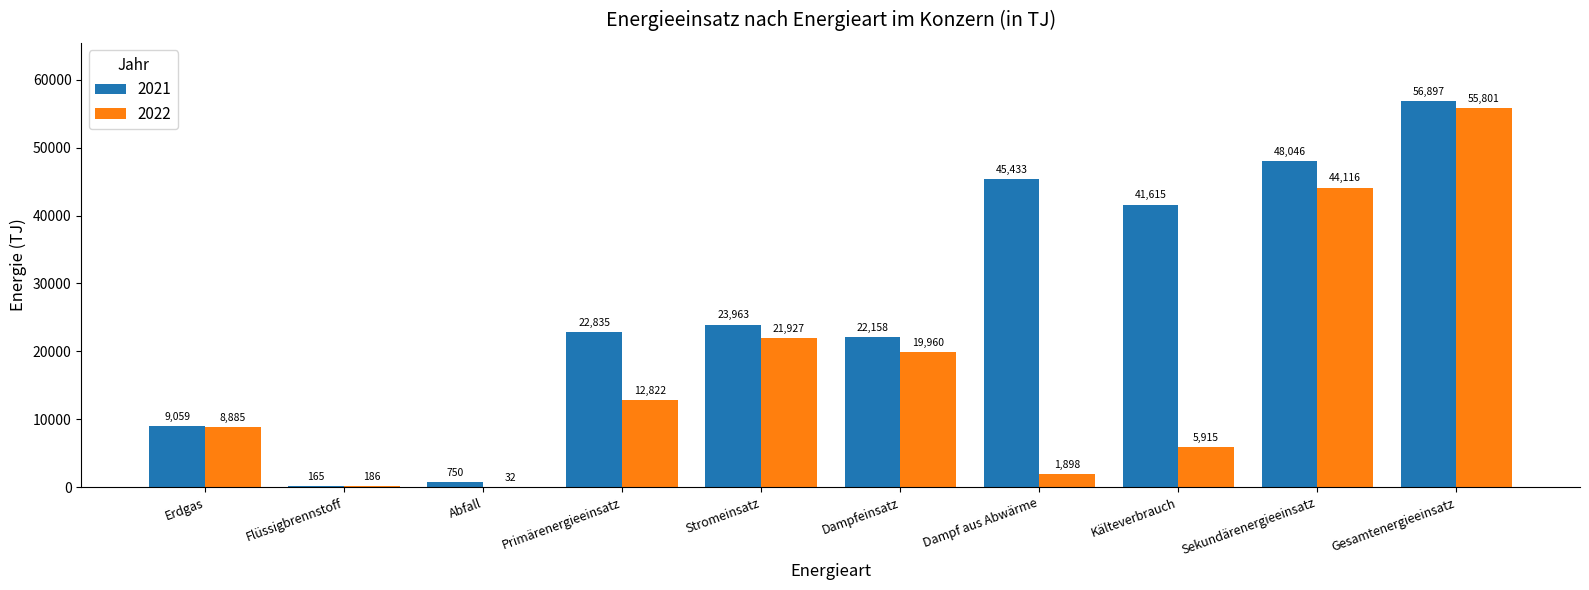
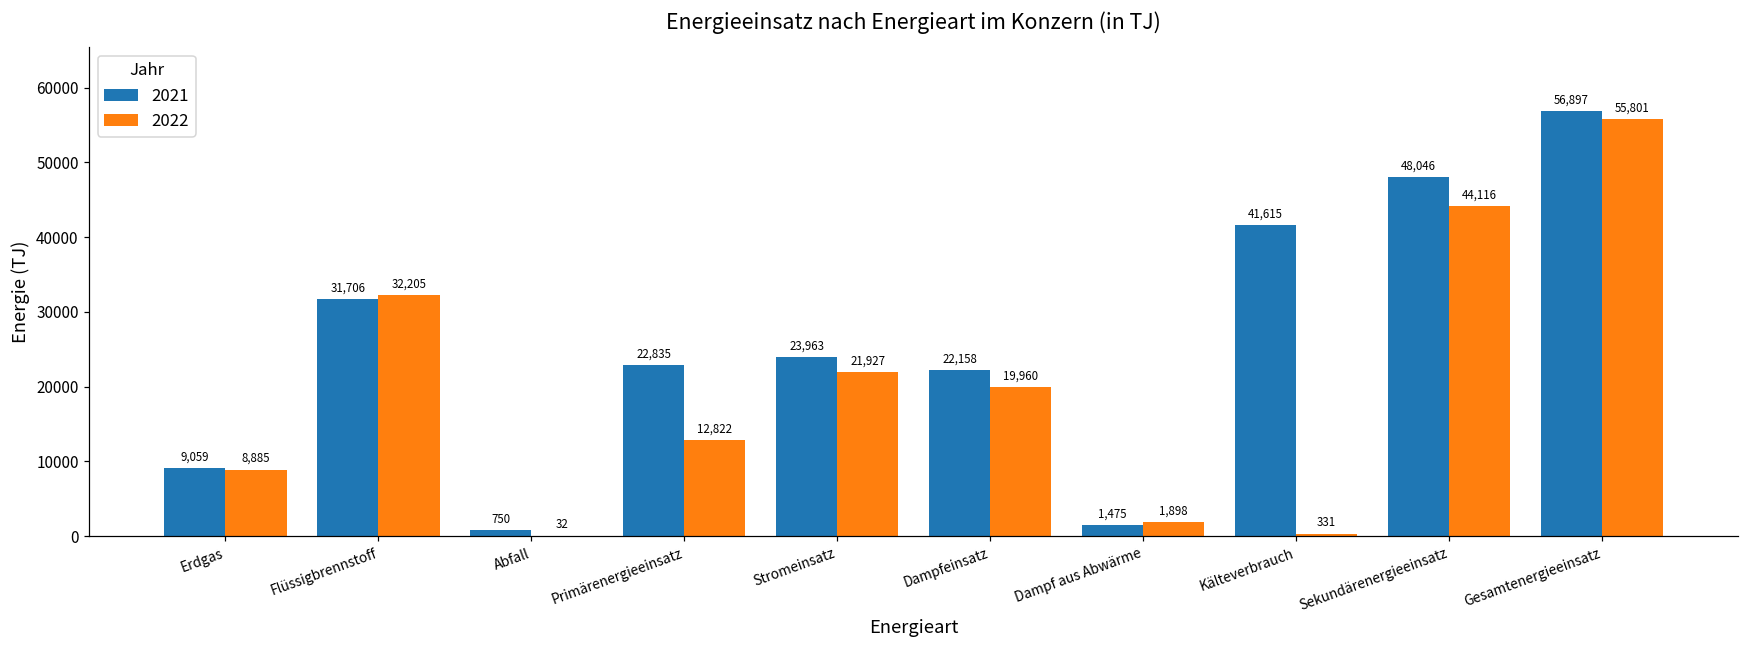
2021, Flüssigbrennstoff: 165 -> 31,706
2022, Flüssigbrennstoff: 186 -> 32,205
2021, Dampf aus Abwärme: 45,433 -> 1,475
2022, Kälteverbrauch: 5,915 -> 331
